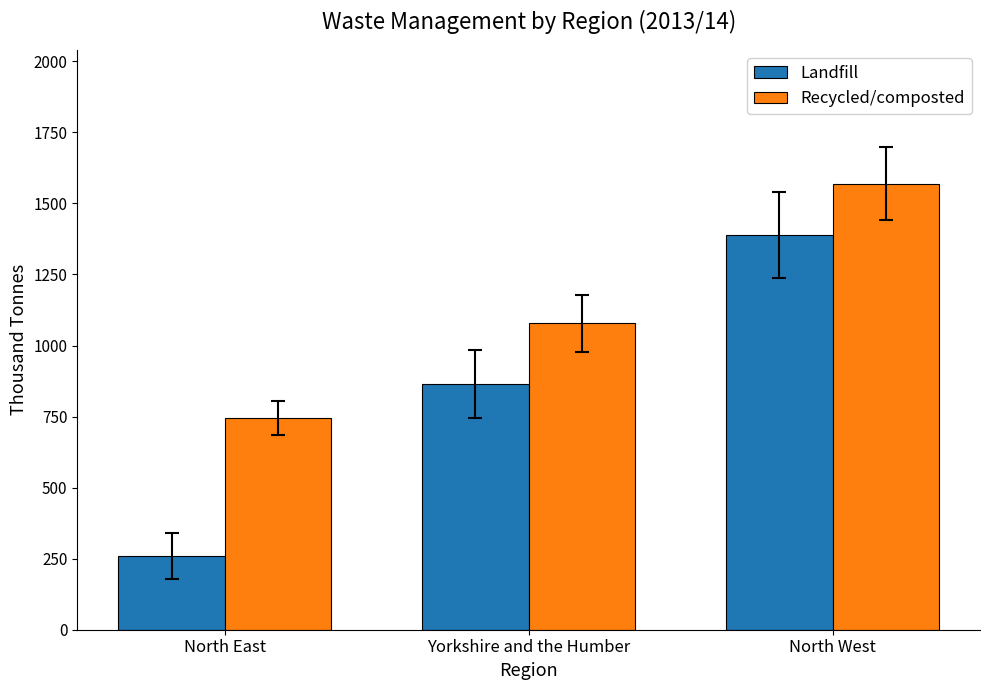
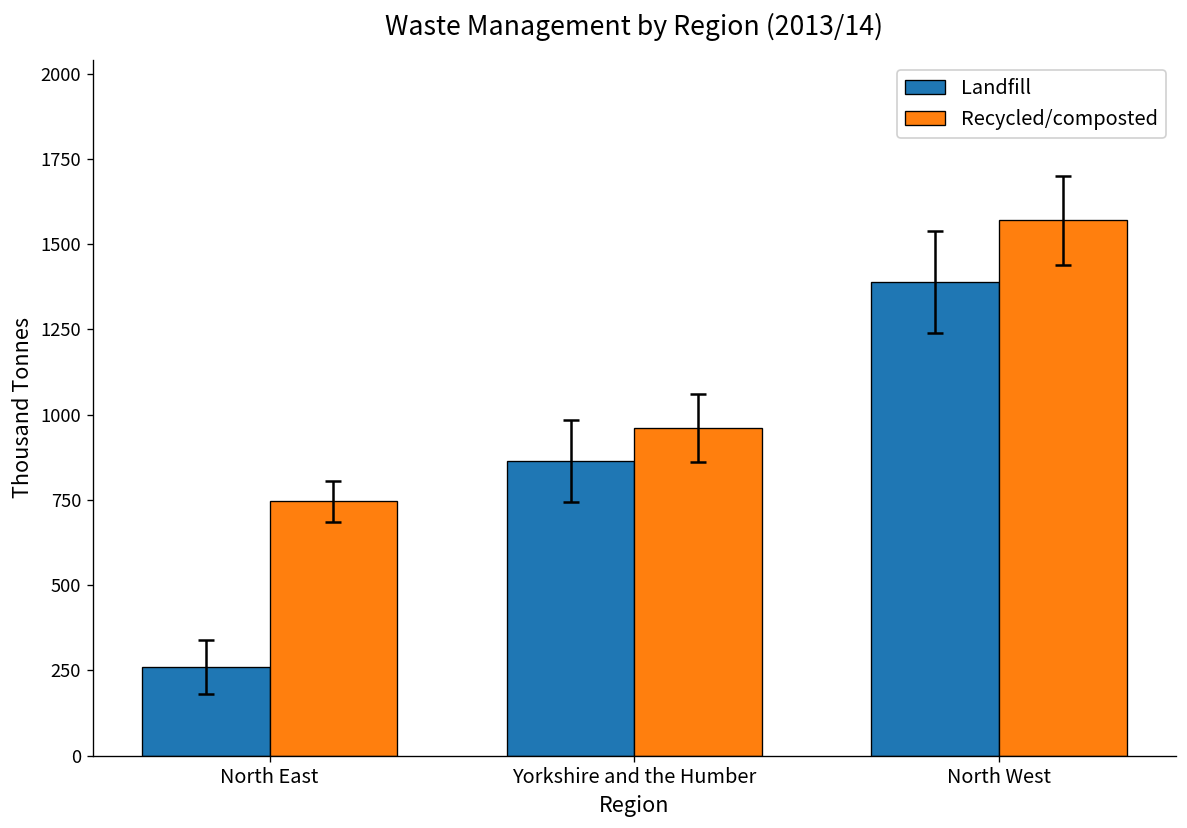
Recycled/composted, Yorkshire and the Humber: 1080 -> 960
